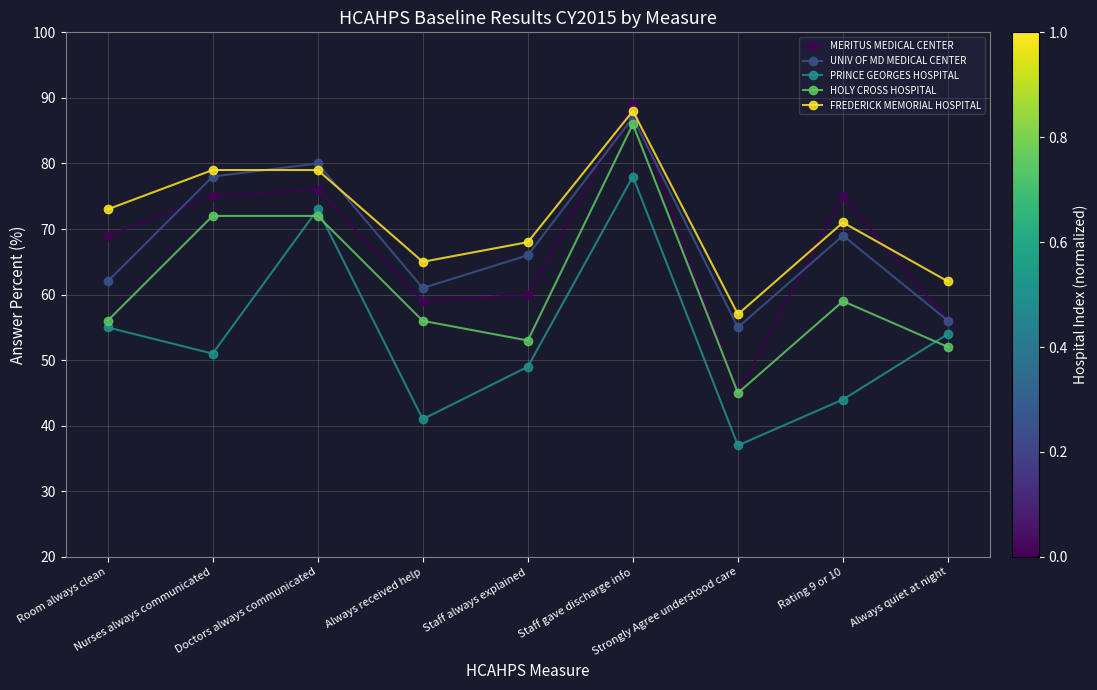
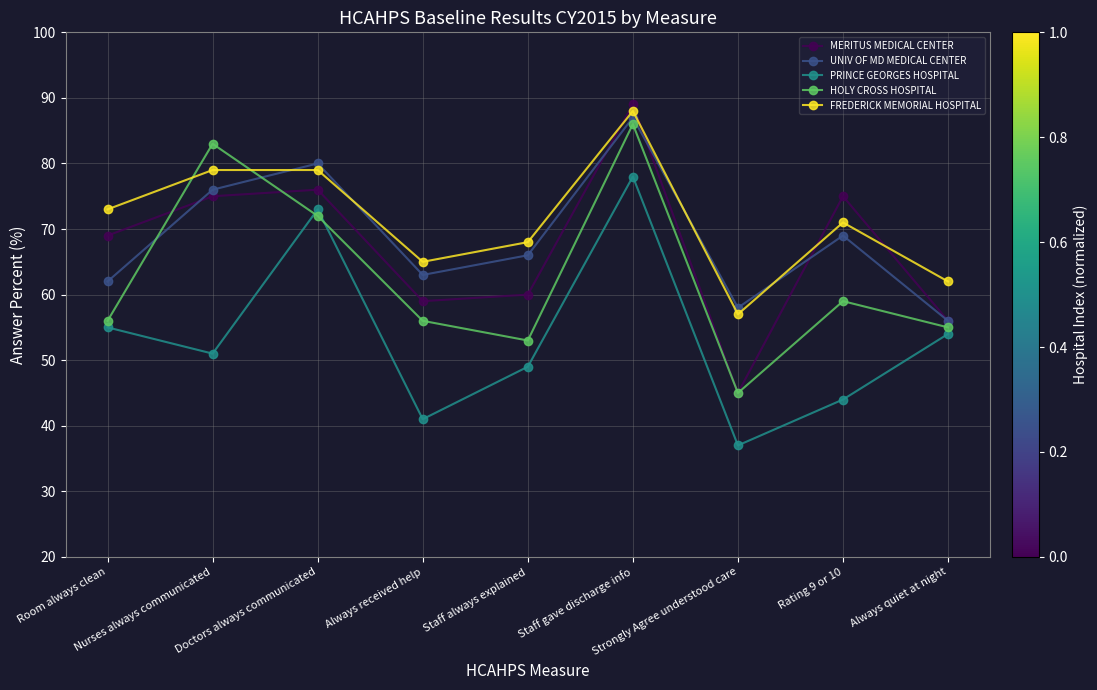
UNIV OF MD MEDICAL CENTER, Nurses always communicated: 78 -> 76
HOLY CROSS HOSPITAL, Nurses always communicated: 72 -> 83
UNIV OF MD MEDICAL CENTER, Always received help: 61 -> 63
UNIV OF MD MEDICAL CENTER, Strongly Agree understood care: 55 -> 58
HOLY CROSS HOSPITAL, Always quiet at night: 52 -> 55
